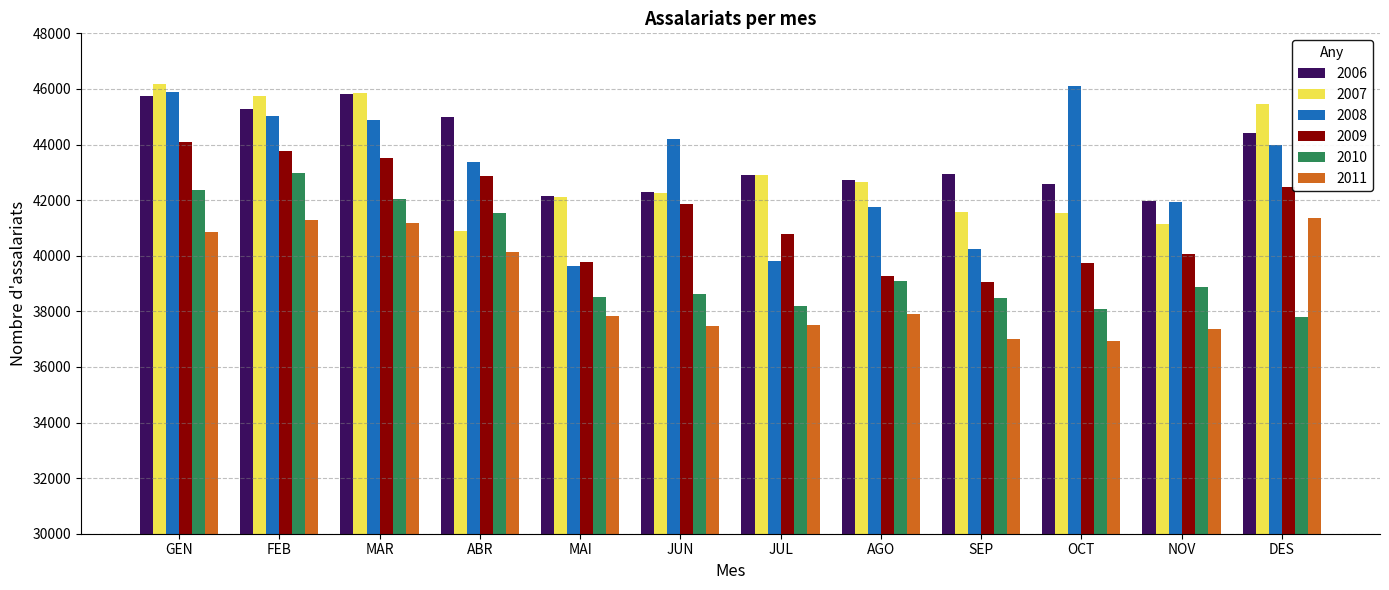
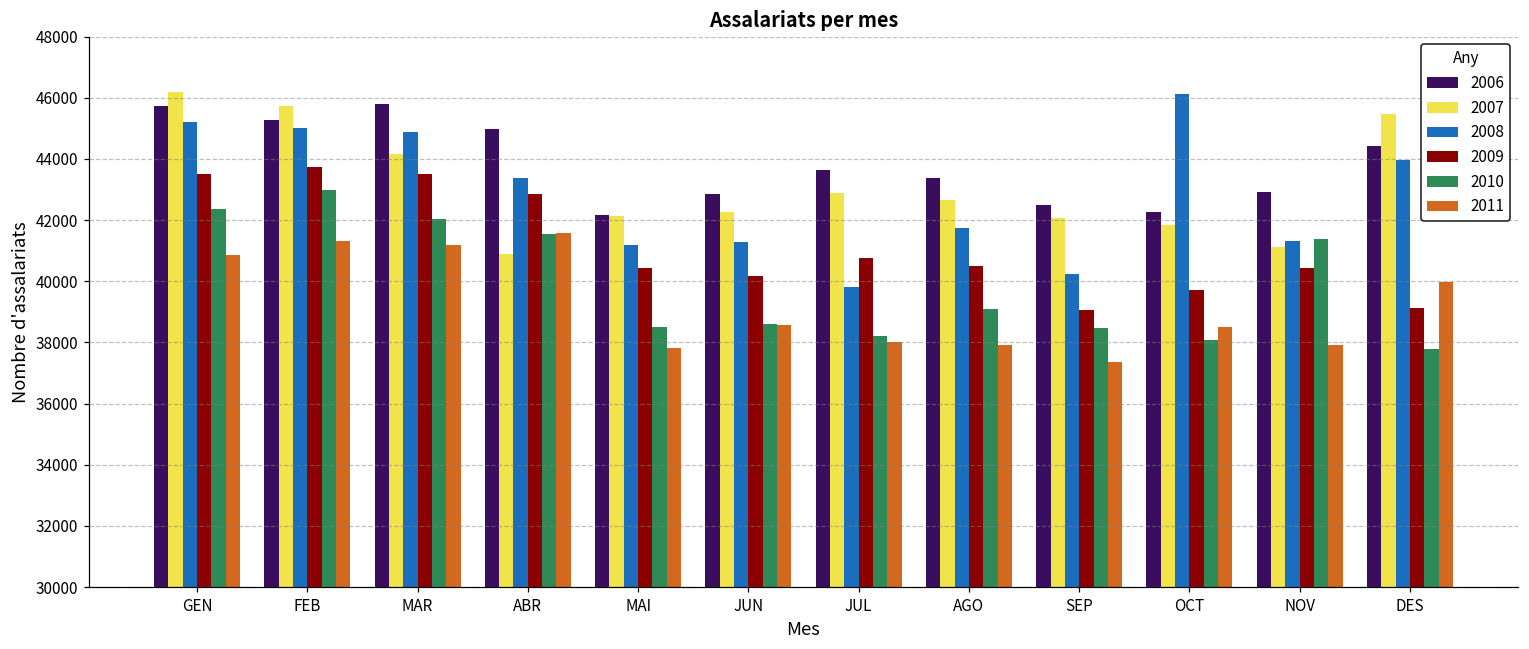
2008, GEN: 45900 -> 45200
2009, GEN: 44100 -> 43500
2007, MAR: 45900 -> 44200
2011, ABR: 40100 -> 41600
2008, MAI: 39600 -> 41200
2009, MAI: 39800 -> 40400
2006, JUN: 42300 -> 42900
2008, JUN: 44200 -> 41300
2009, JUN: 41900 -> 40200
2011, JUN: 37500 -> 38600
2006, JUL: 42900 -> 43700
2011, JUL: 37500 -> 38000
2006, AGO: 42700 -> 43400
2009, AGO: 39300 -> 40500
2006, SEP: 42900 -> 42500
2007, SEP: 41600 -> 42100
2011, SEP: 37000 -> 37400
2006, OCT: 42600 -> 42300
2007, OCT: 41500 -> 41900
2011, OCT: 36900 -> 38500
2006, NOV: 42000 -> 42900
2008, NOV: 41900 -> 41300
2009, NOV: 40000 -> 40400
2010, NOV: 38900 -> 41400
2011, NOV: 37300 -> 37900
2009, DES: 42500 -> 39100
2011, DES: 41400 -> 40000
